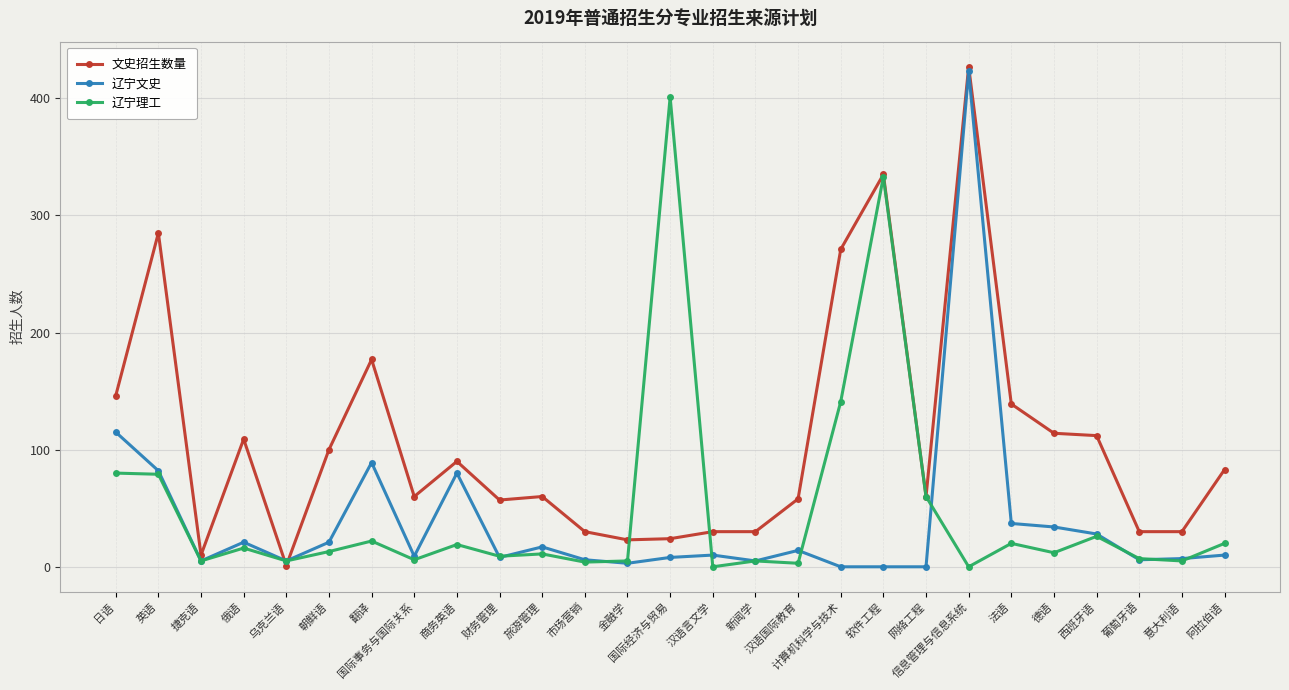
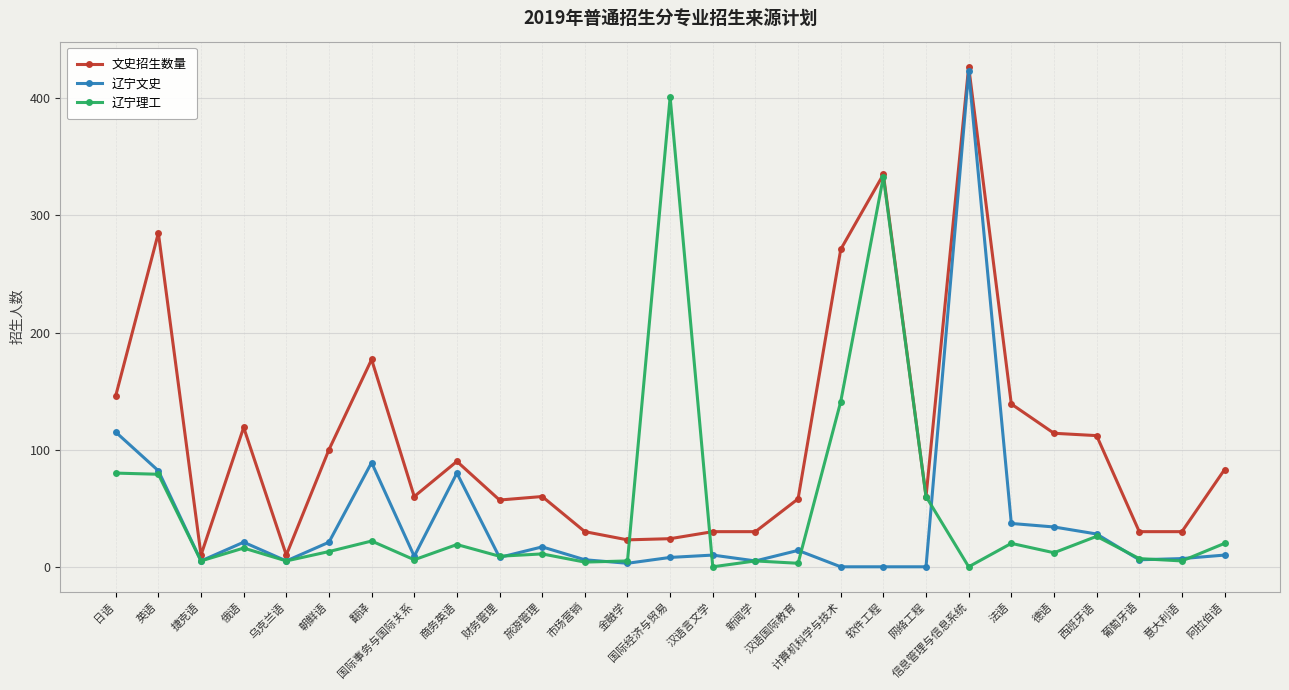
文史招生数量, 俄语: 109 -> 119
文史招生数量, 乌克兰语: 1 -> 10
